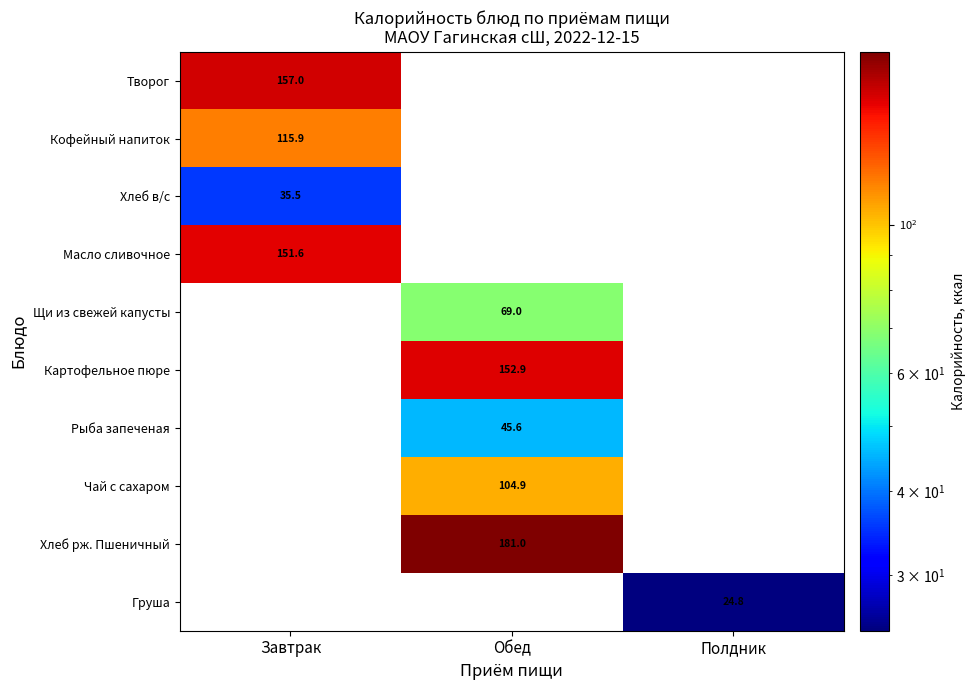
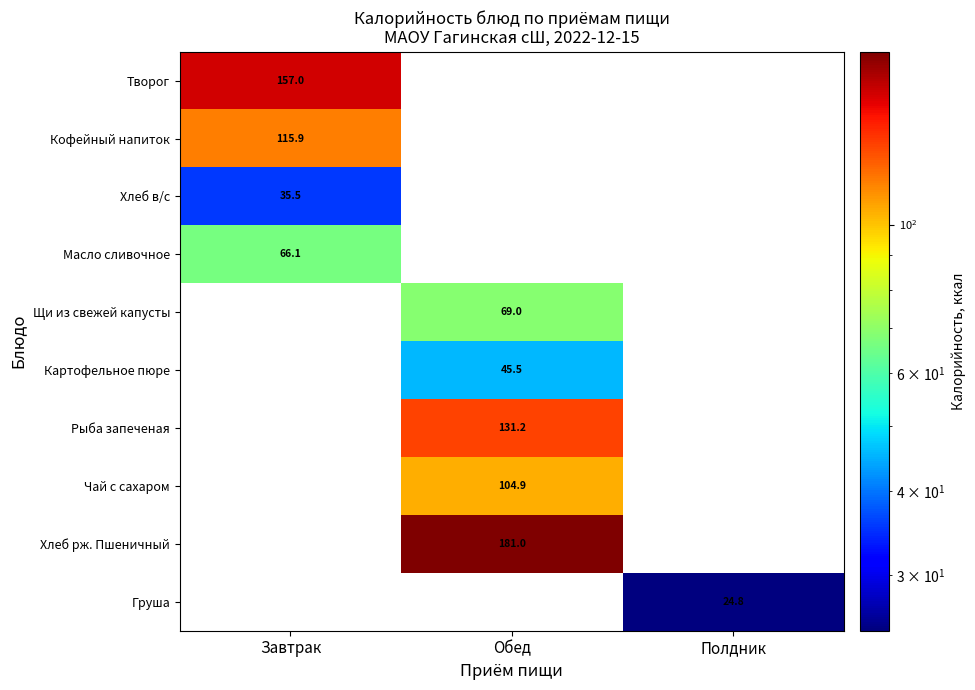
Масло сливочное, Завтрак: 151.6 -> 66.1
Картофельное пюре, Обед: 152.9 -> 45.5
Рыба запеченая, Обед: 45.6 -> 131.2
